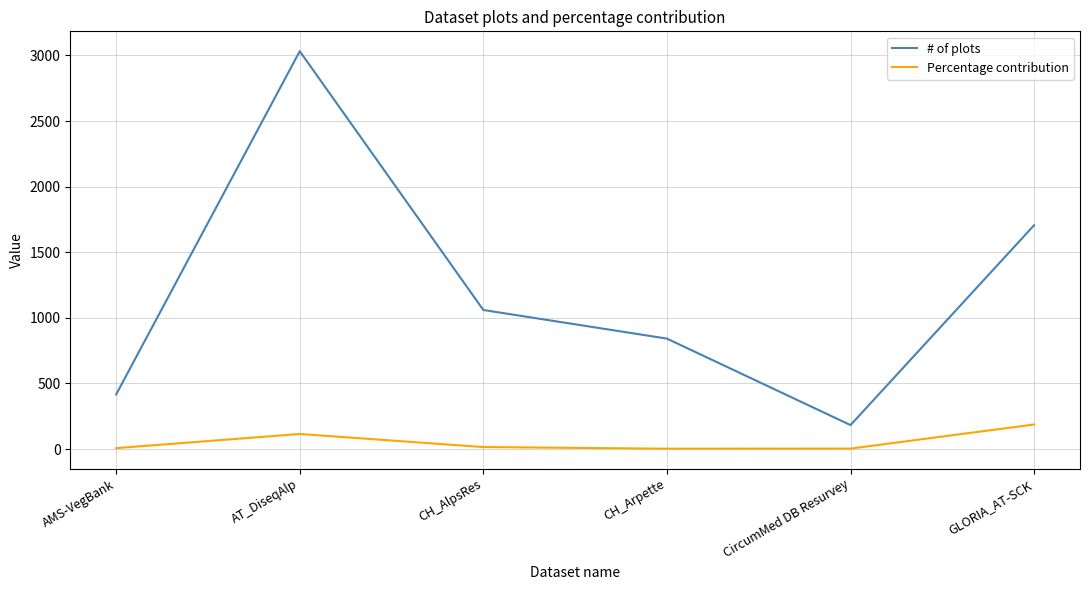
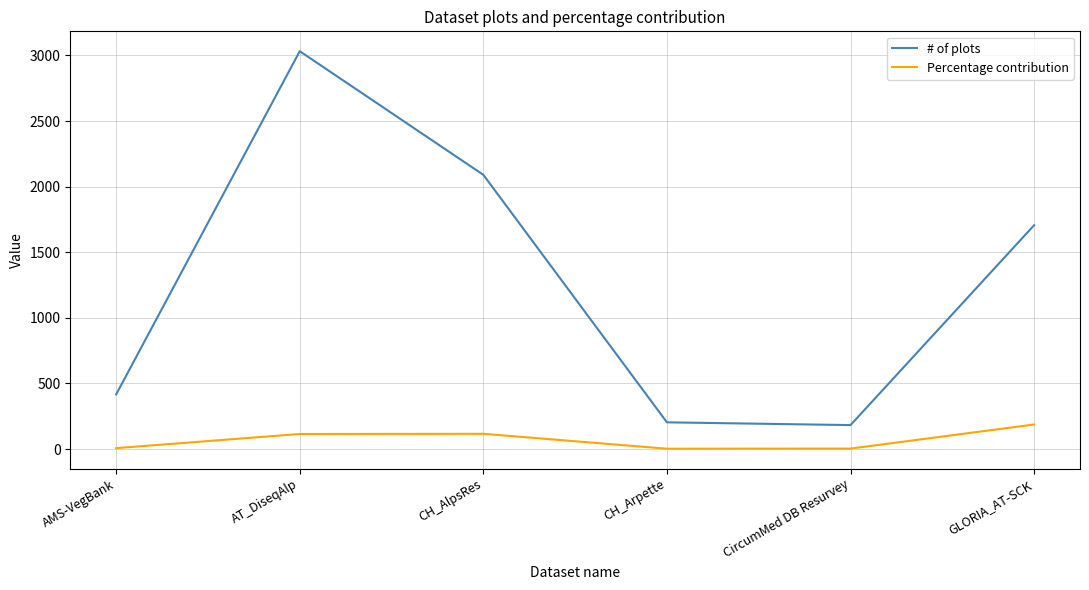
# of plots, CH_AlpsRes: 1060 -> 2090
Percentage contribution, CH_AlpsRes: 20 -> 120
# of plots, CH_Arpette: 840 -> 200
